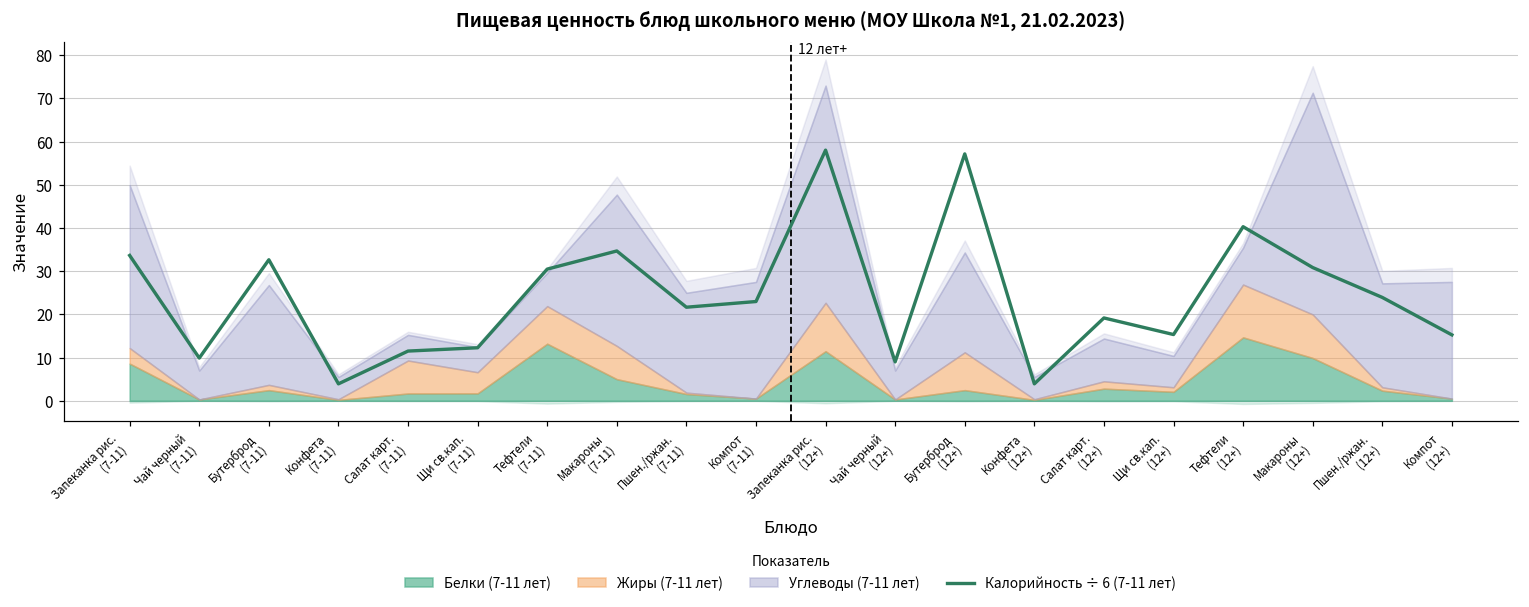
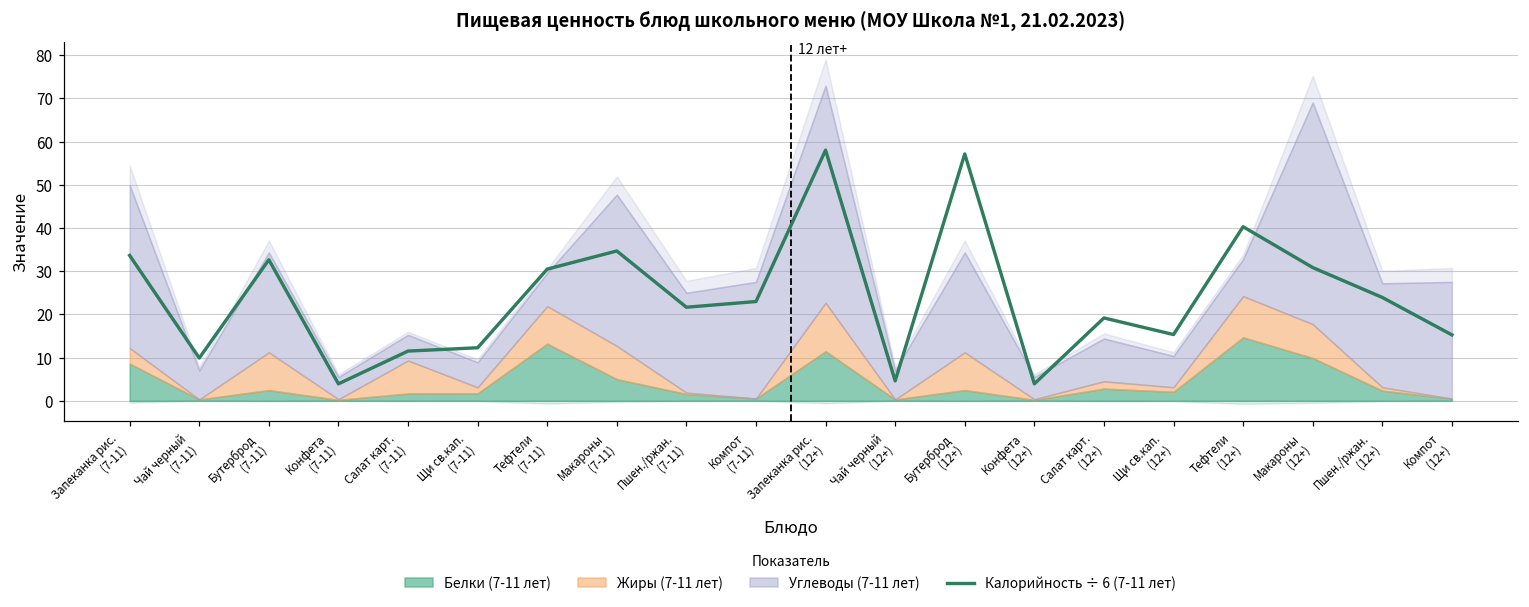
Жиры (7-11 лет), Бутерброд (7-11): 1 -> 9
Жиры (7-11 лет), Щи св.кап. (7-11): 5 -> 1
Калорийность ÷ 6 (7-11 лет), Чай черный (12+): 9 -> 5
Жиры (7-11 лет), Тефтели (12+): 12 -> 10
Жиры (7-11 лет), Макароны (12+): 10 -> 8
